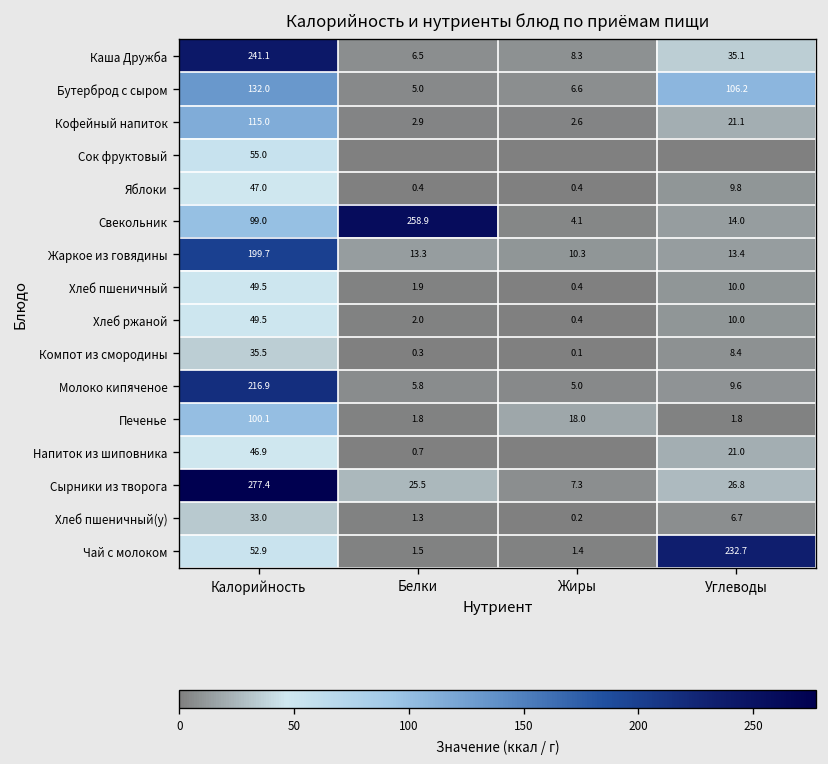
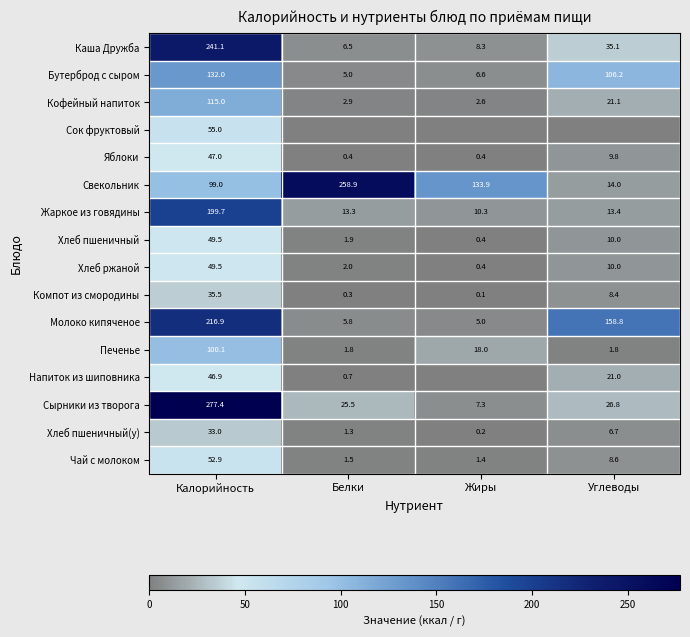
Свекольник, Жиры: 4.1 -> 133.9
Молоко кипяченое, Углеводы: 9.6 -> 158.8
Чай с молоком, Углеводы: 232.7 -> 8.6
